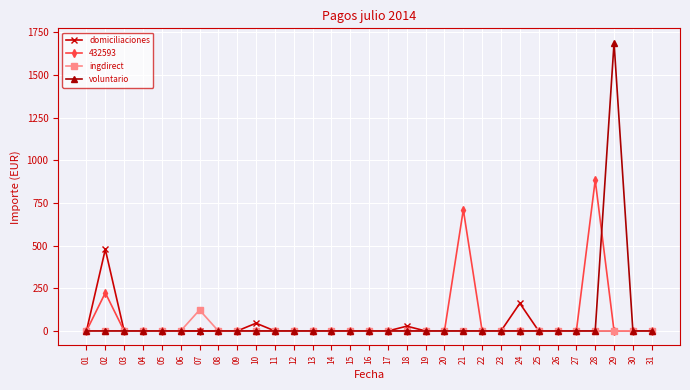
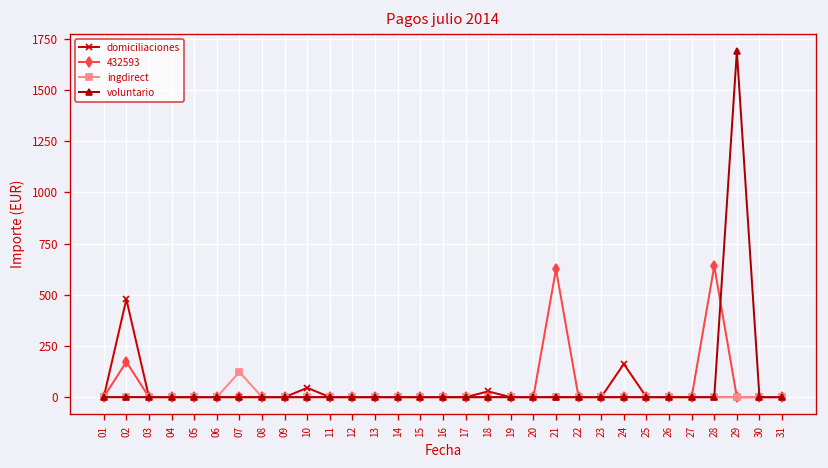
432593, 02: 220 -> 170
432593, 21: 710 -> 620
432593, 28: 880 -> 640
